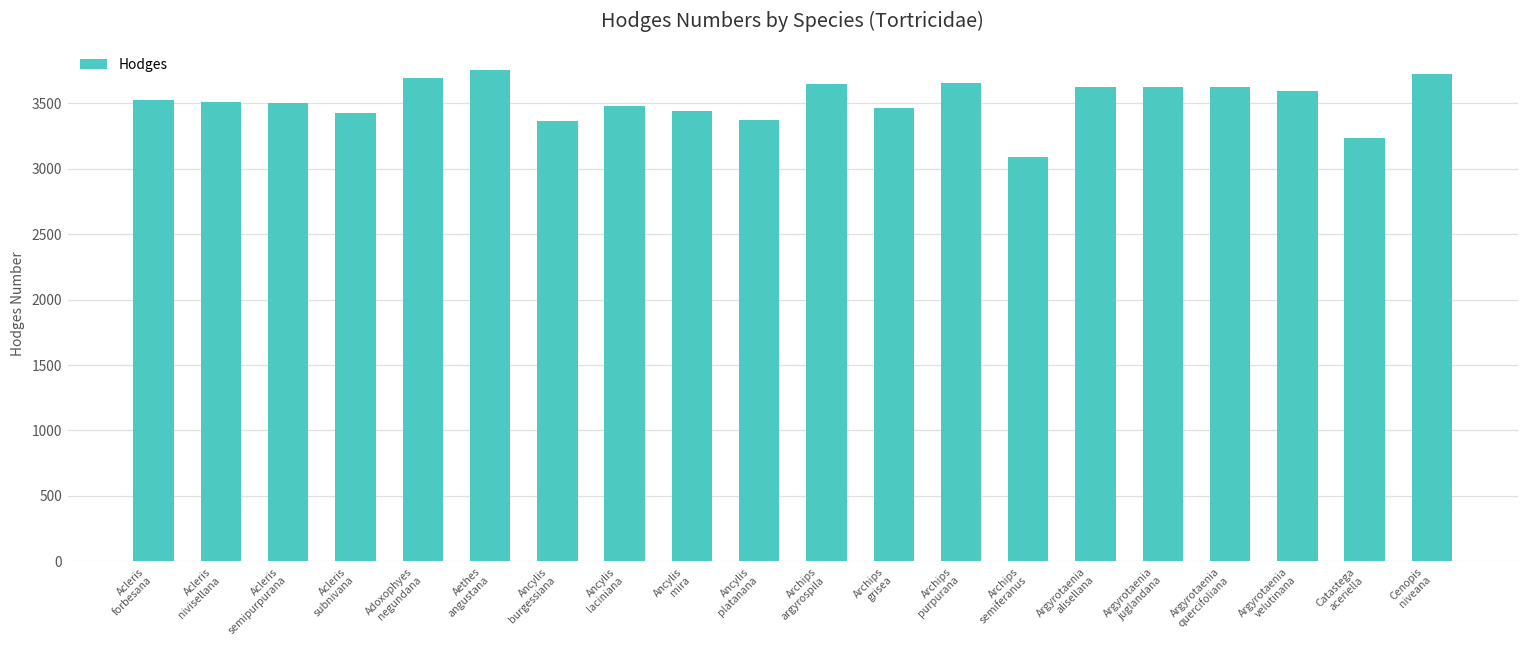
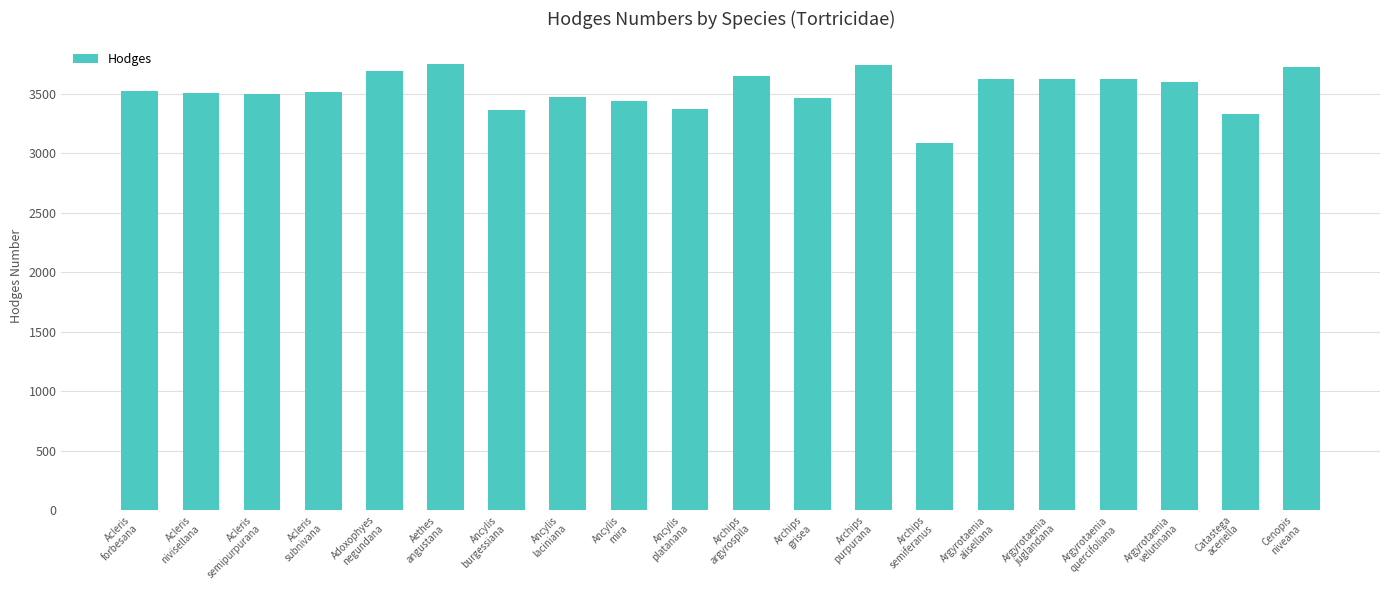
Acleris subnivana: 3420 -> 3520
Archips purpurana: 3660 -> 3750
Catastega aceriella: 3230 -> 3330
